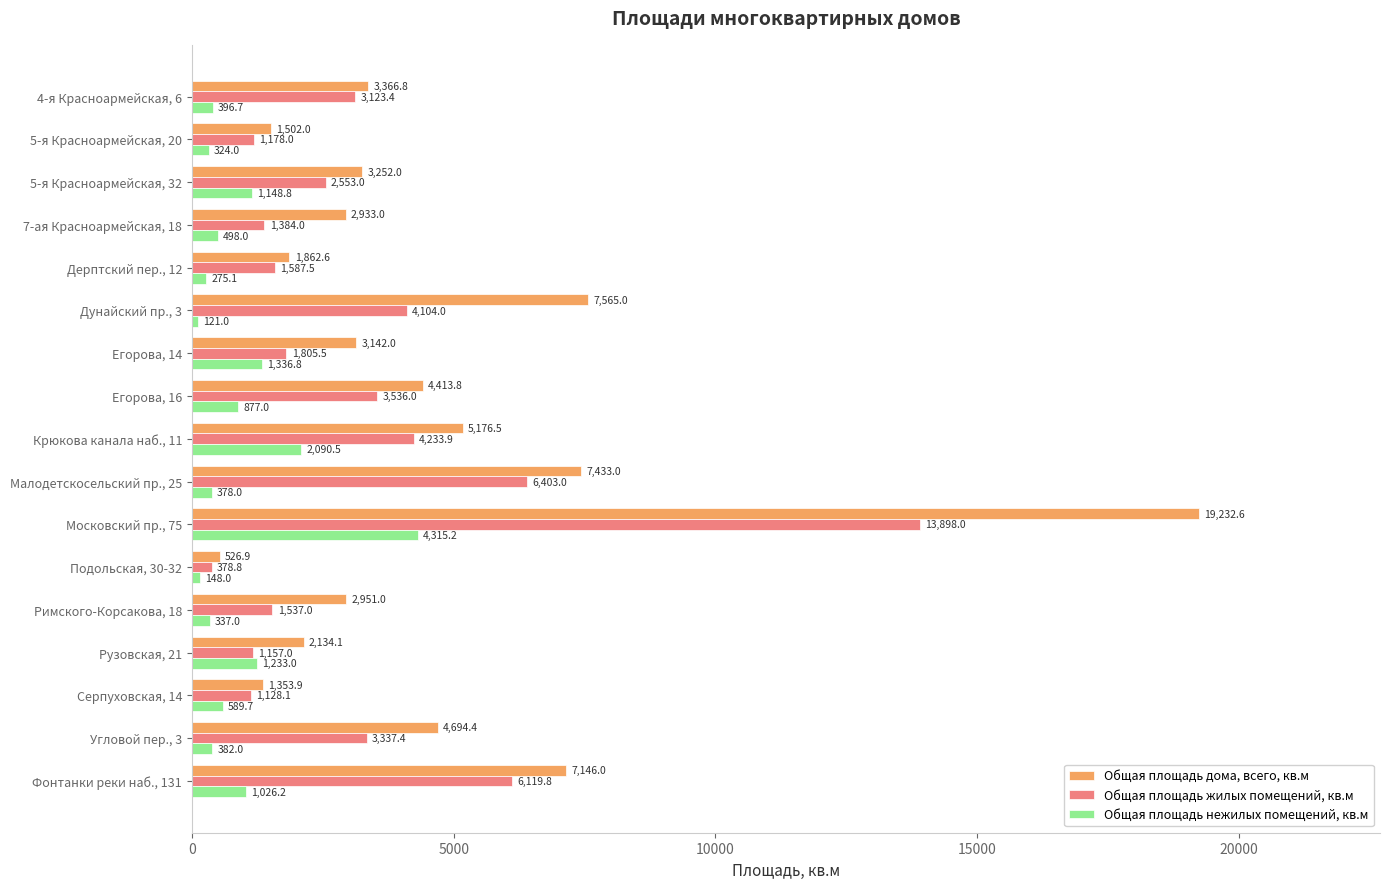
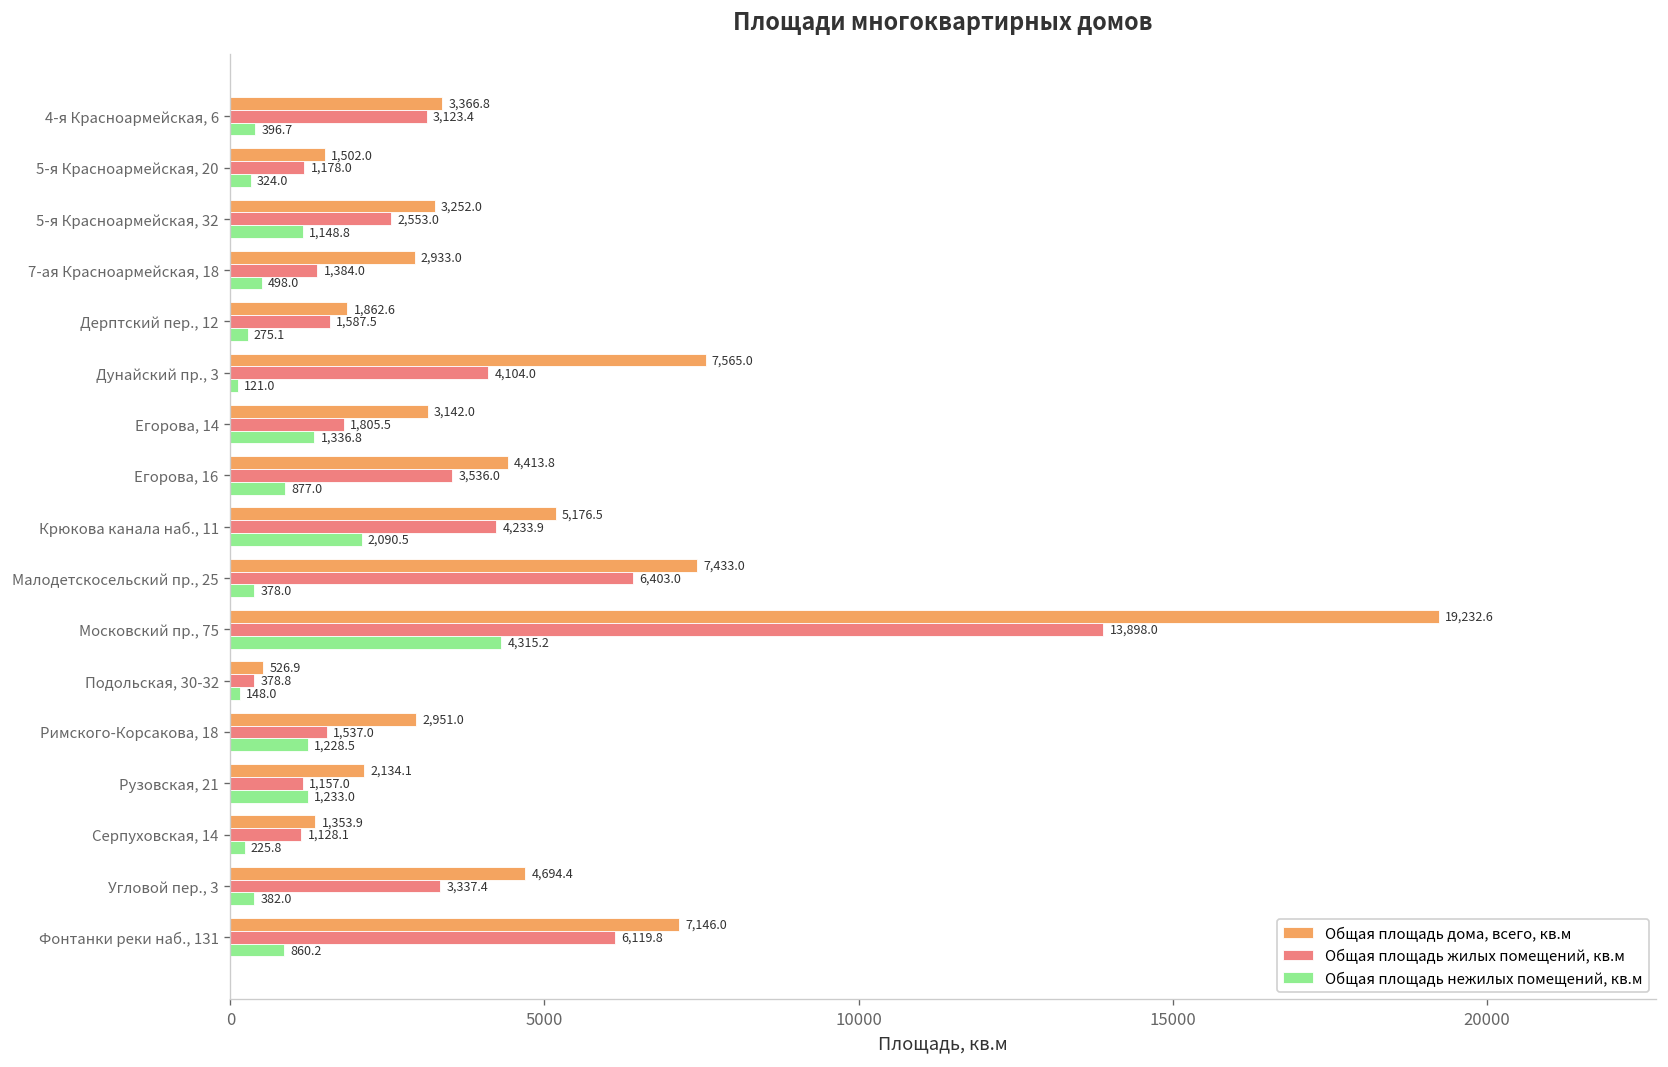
Общая площадь нежилых помещений, кв.м, Римского-Корсакова, 18: 337.0 -> 1,228.5
Общая площадь нежилых помещений, кв.м, Серпуховская, 14: 589.7 -> 225.8
Общая площадь нежилых помещений, кв.м, Фонтанки реки наб., 131: 1,026.2 -> 860.2
